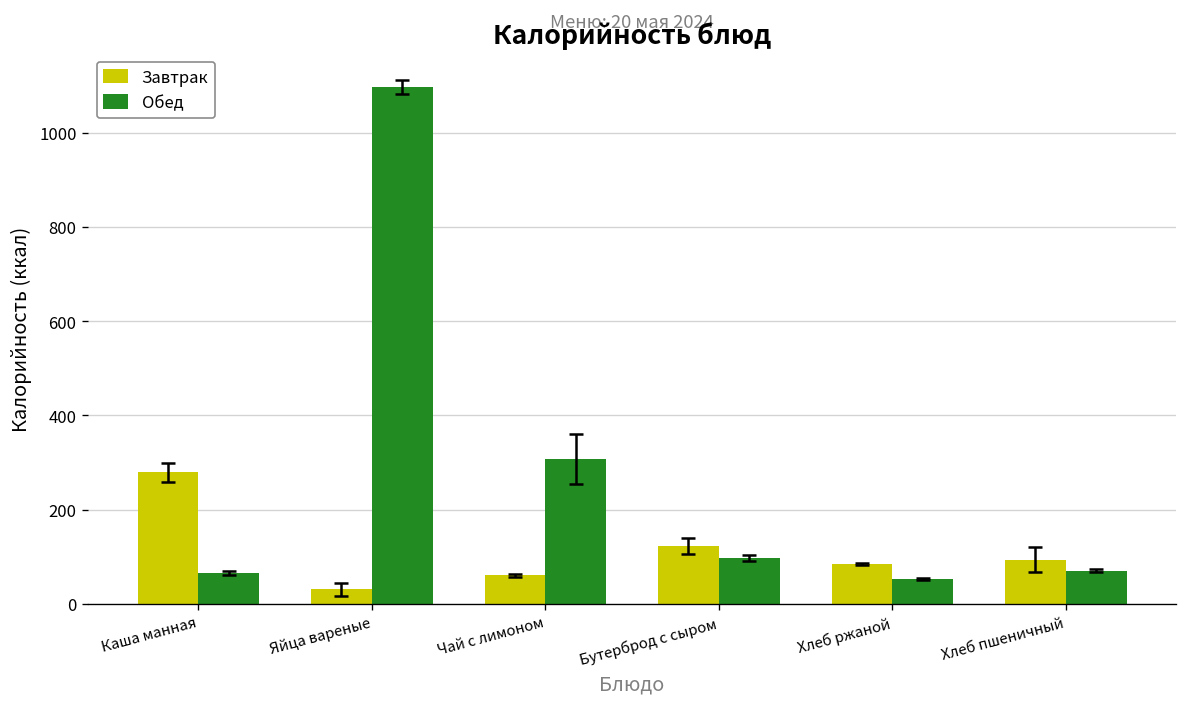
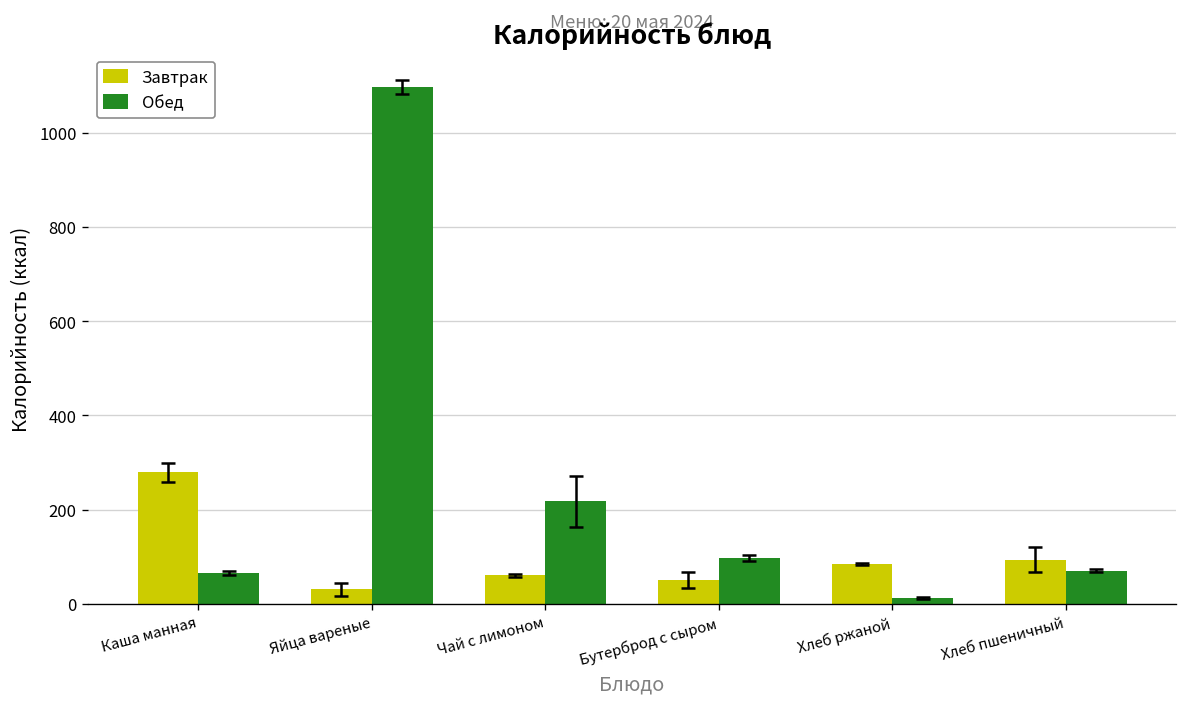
Обед, Чай с лимоном: 310 -> 220
Завтрак, Бутерброд с сыром: 120 -> 50
Обед, Хлеб ржаной: 50 -> 10
